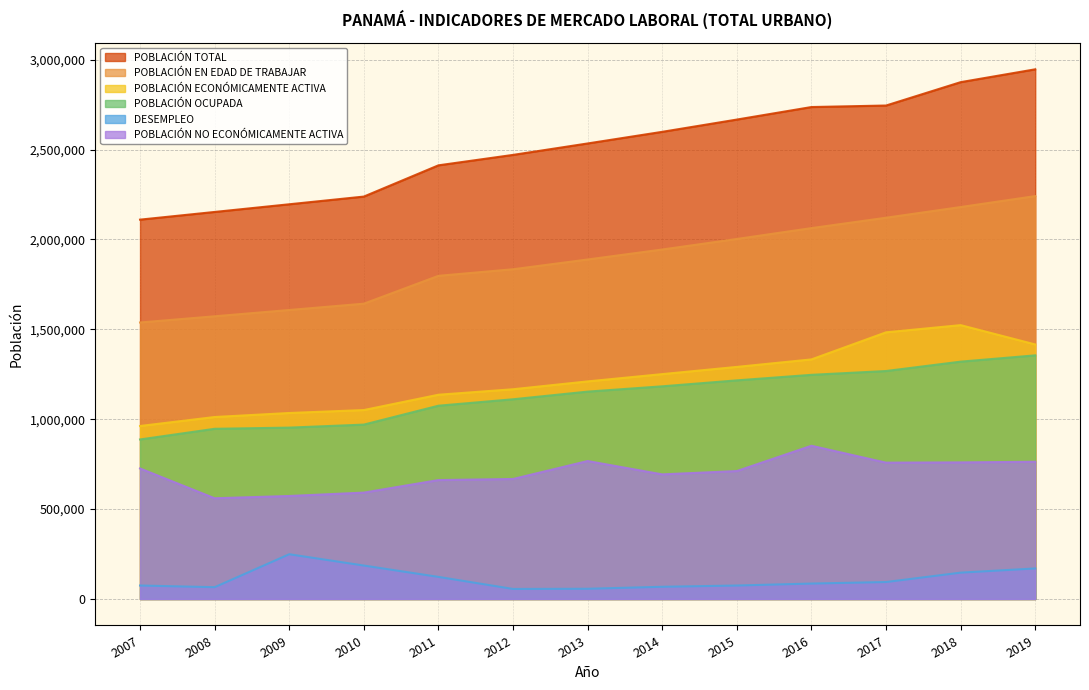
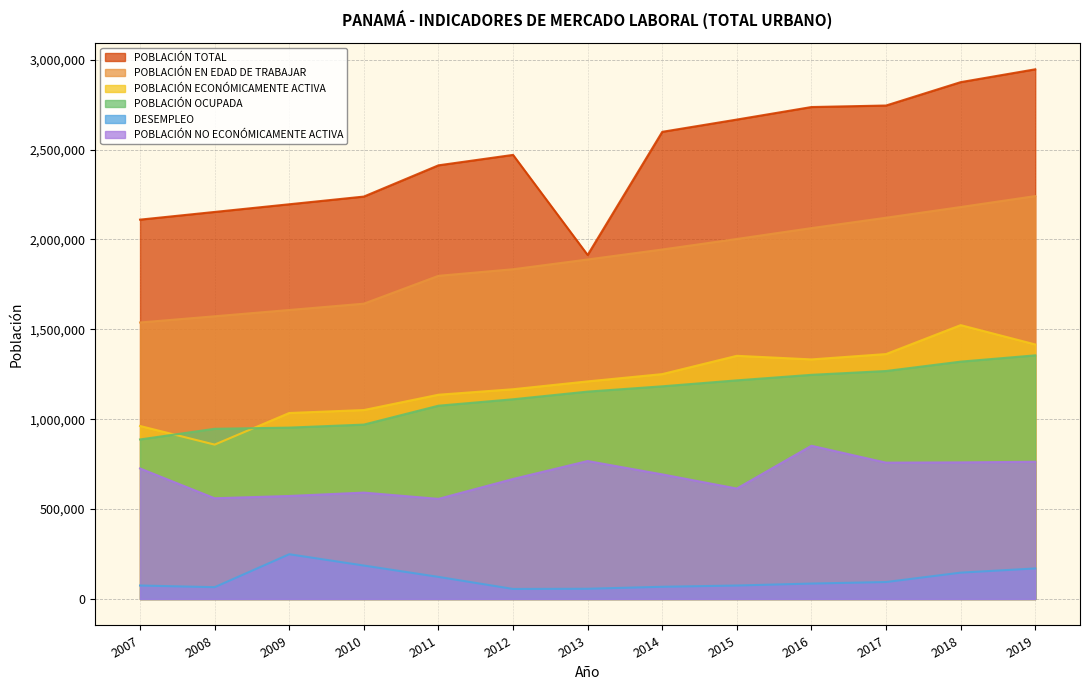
POBLACIÓN ECONÓMICAMENTE ACTIVA, 2008: 1,010,000 -> 860,000
POBLACIÓN NO ECONÓMICAMENTE ACTIVA, 2011: 660,000 -> 560,000
POBLACIÓN TOTAL, 2013: 2,530,000 -> 1,910,000
POBLACIÓN ECONÓMICAMENTE ACTIVA, 2015: 1,290,000 -> 1,350,000
POBLACIÓN NO ECONÓMICAMENTE ACTIVA, 2015: 710,000 -> 610,000
POBLACIÓN ECONÓMICAMENTE ACTIVA, 2017: 1,480,000 -> 1,360,000
